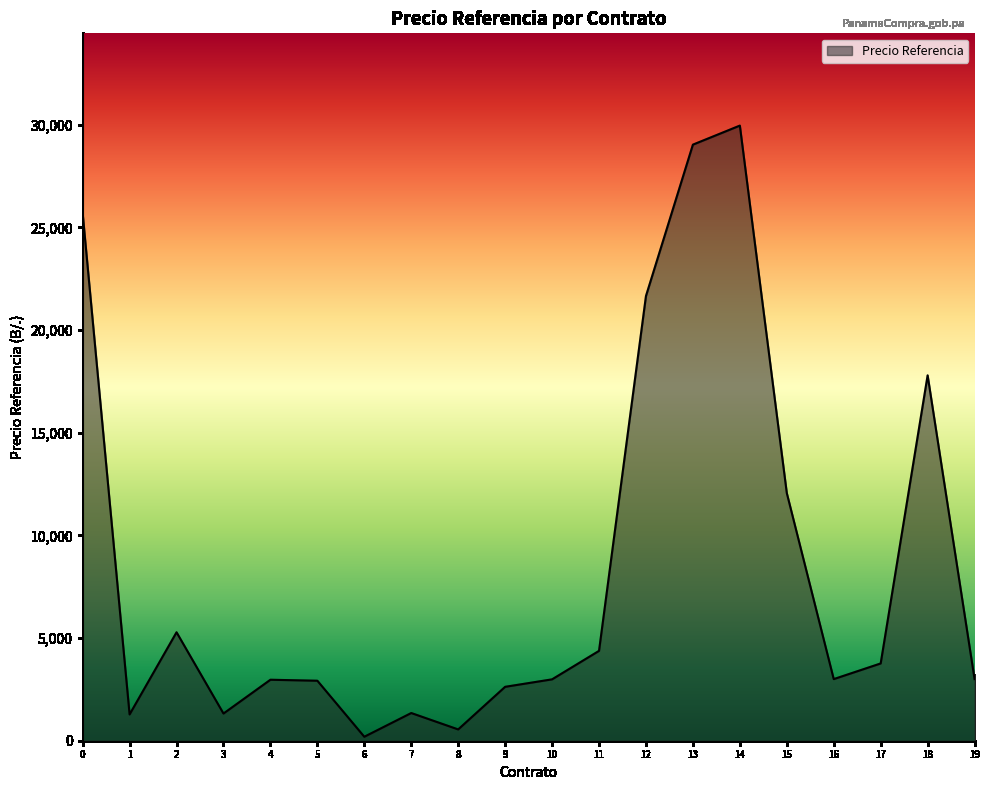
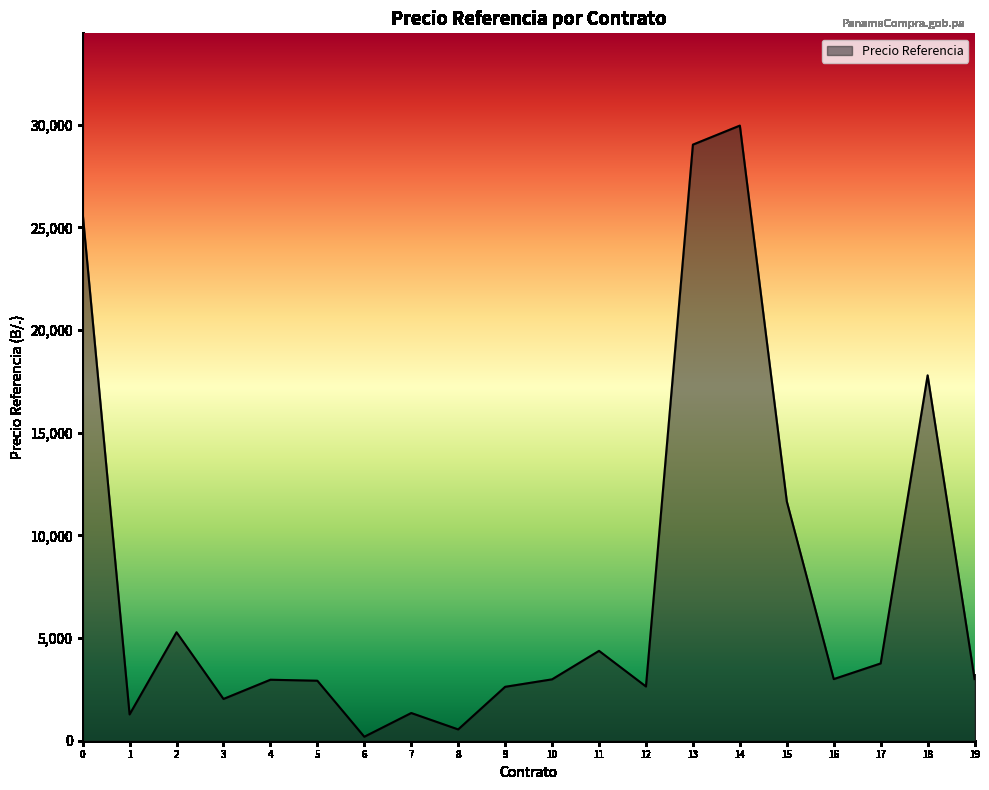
3: 1,300 -> 2,000
12: 21,700 -> 2,600
15: 12,100 -> 11,700
